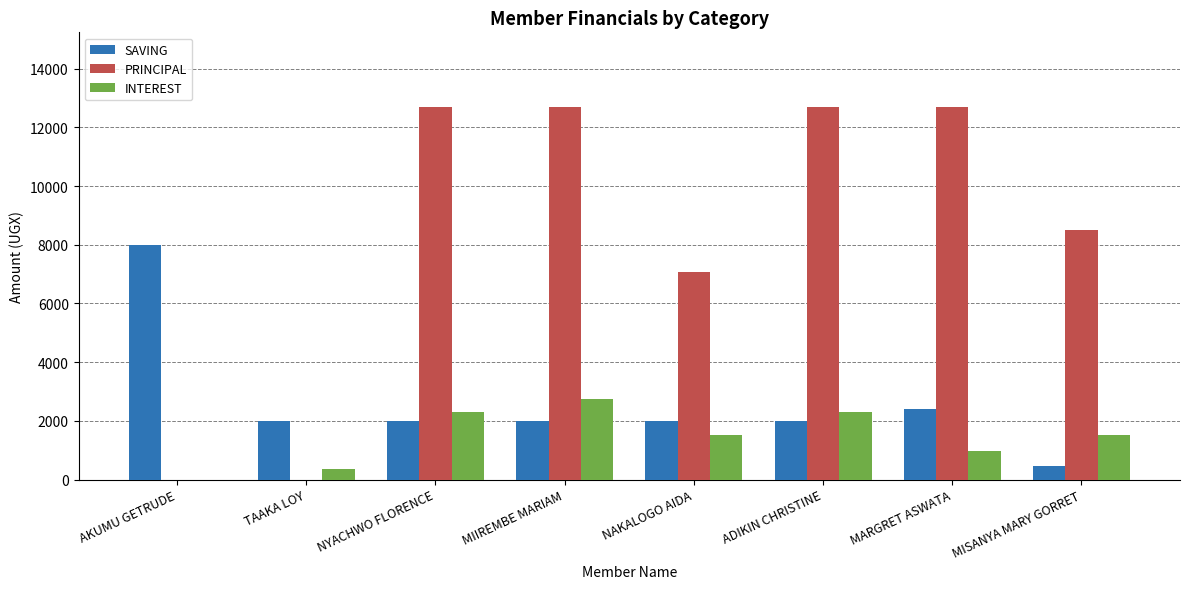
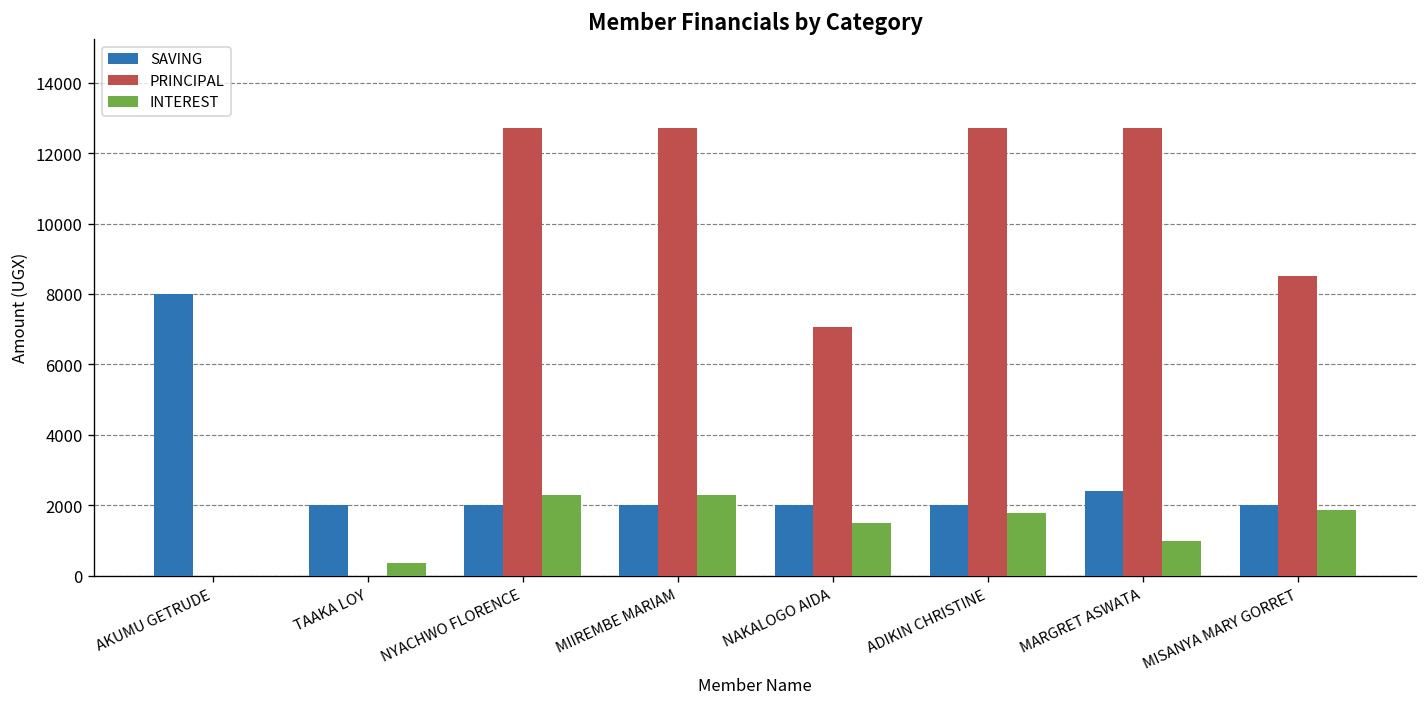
INTEREST, MIIREMBE MARIAM: 2700 -> 2300
INTEREST, ADIKIN CHRISTINE: 2300 -> 1800
SAVING, MISANYA MARY GORRET: 500 -> 2000
INTEREST, MISANYA MARY GORRET: 1500 -> 1900
